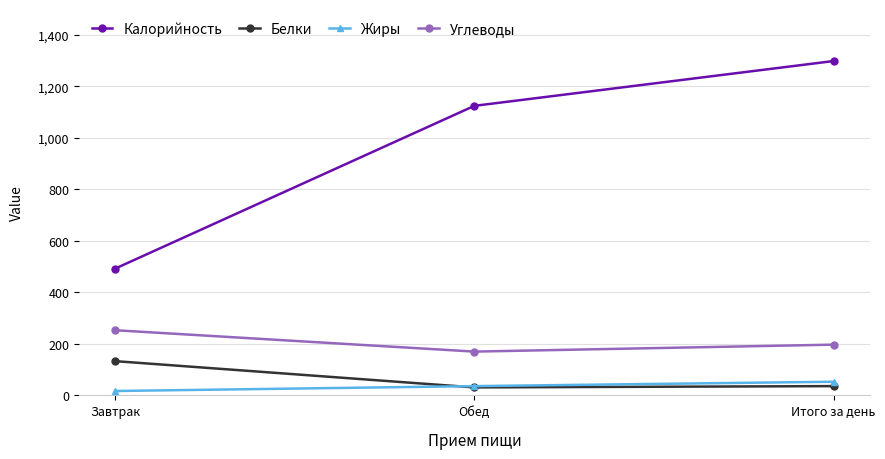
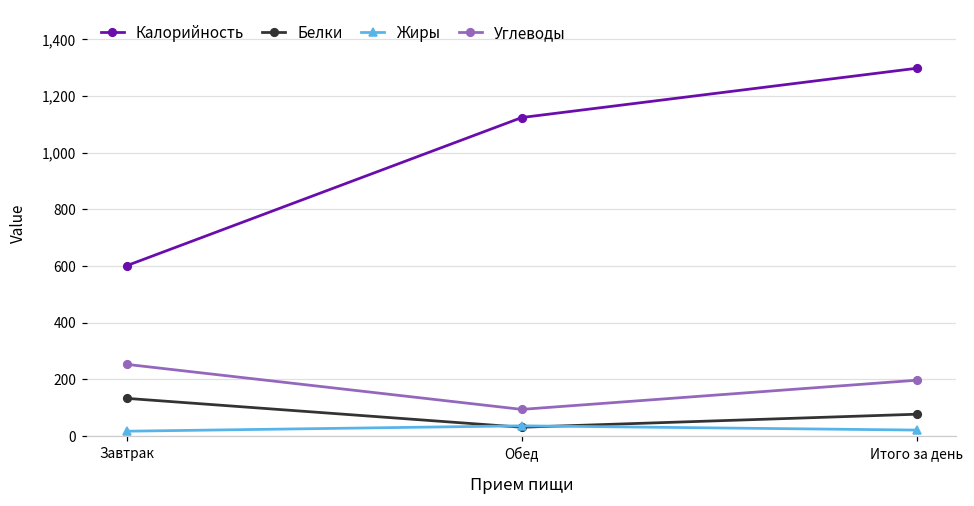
Калорийность, Завтрак: 490 -> 600
Углеводы, Обед: 170 -> 90
Белки, Итого за день: 40 -> 80
Жиры, Итого за день: 50 -> 20
